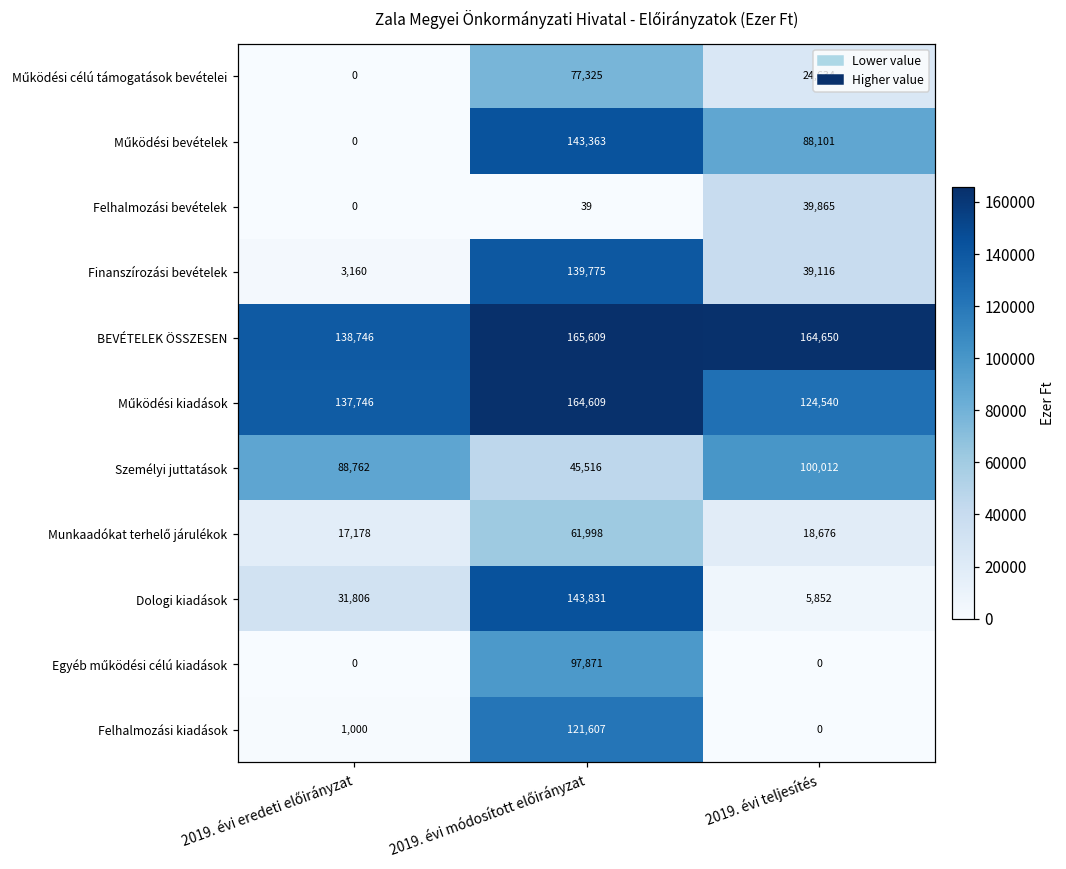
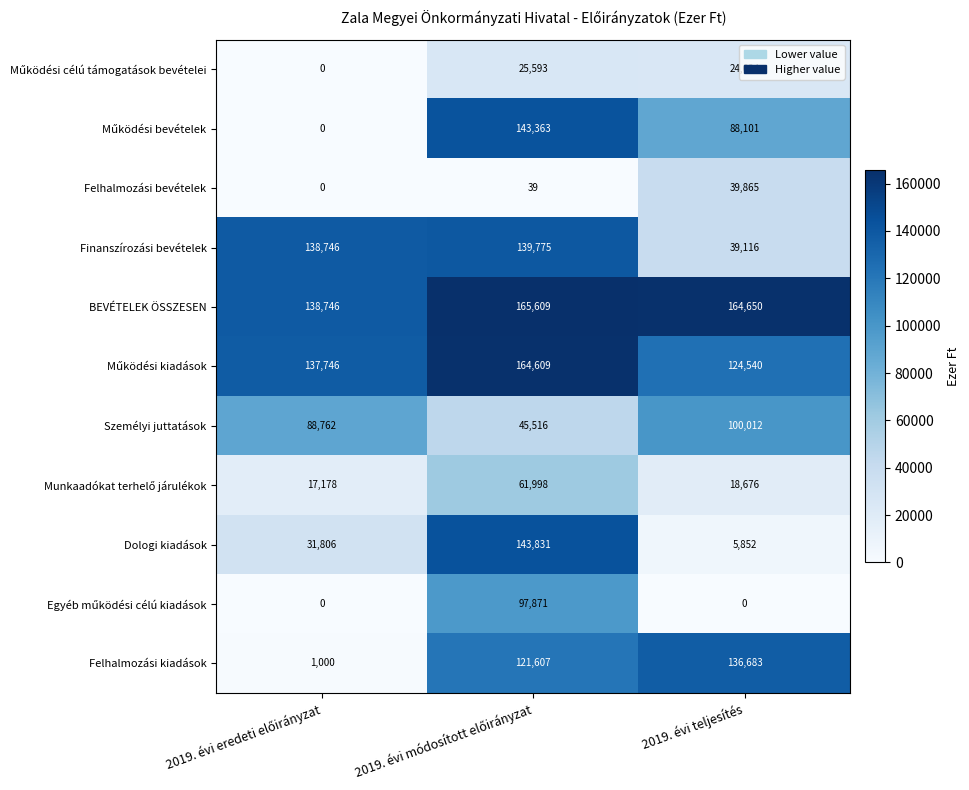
Működési célú támogatások bevételei, 2019. évi módosított előirányzat: 77,325 -> 25,593
Finanszírozási bevételek, 2019. évi eredeti előirányzat: 3,160 -> 138,746
Felhalmozási kiadások, 2019. évi teljesítés: 0 -> 136,683
